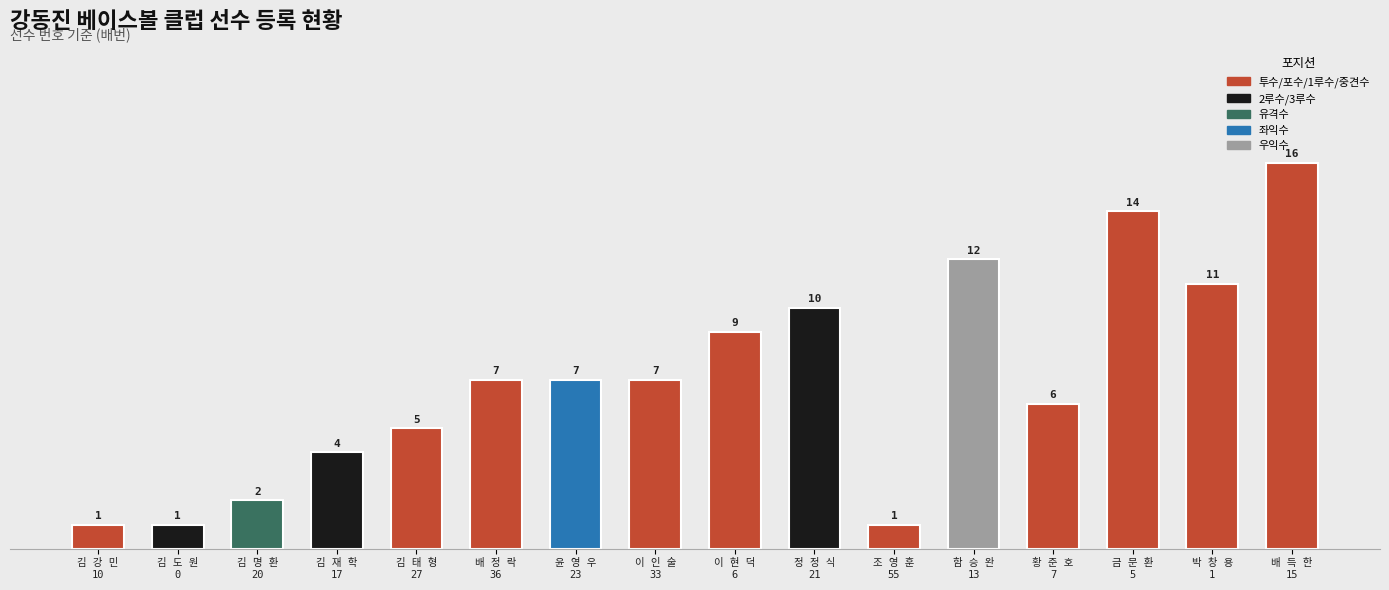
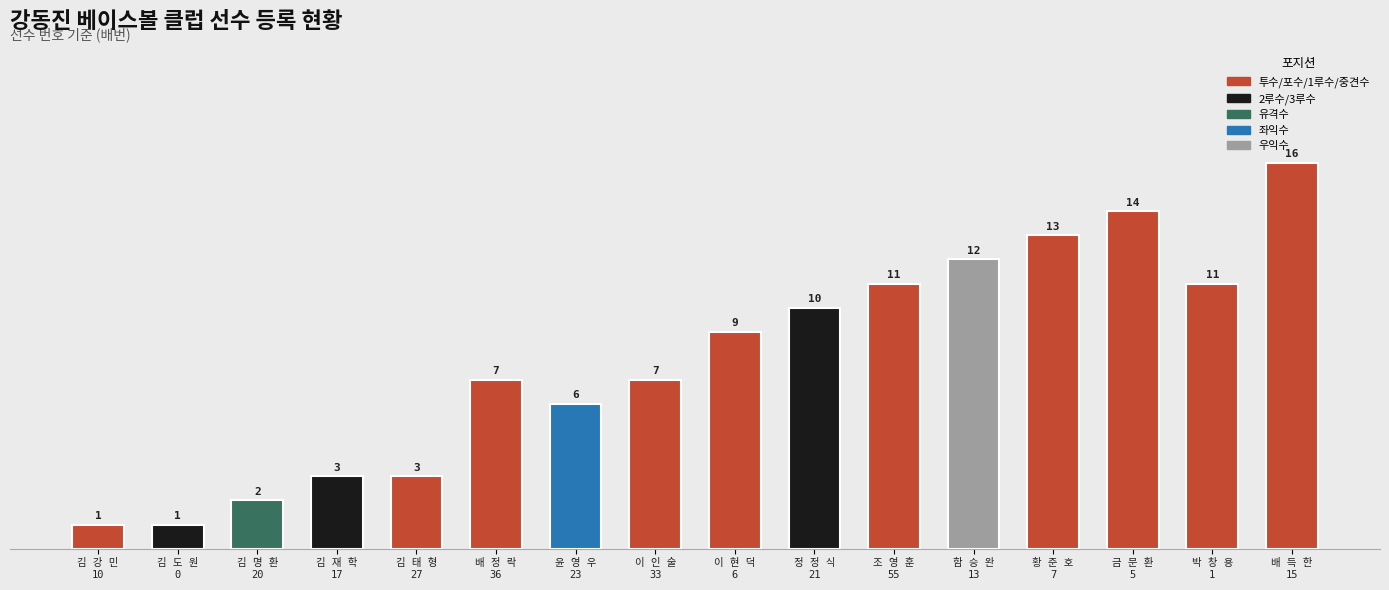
김 재 학 17: 4 -> 3
김 태 형 27: 5 -> 3
윤 영 우 23: 7 -> 6
조 영 훈 55: 1 -> 11
황 준 호 7: 6 -> 13
